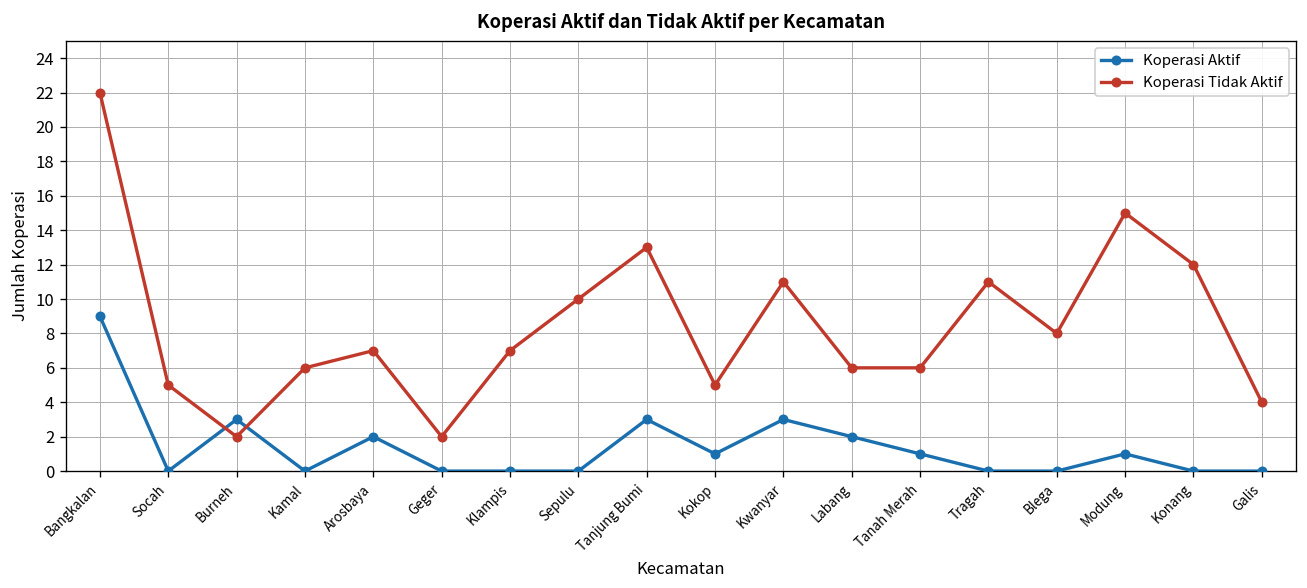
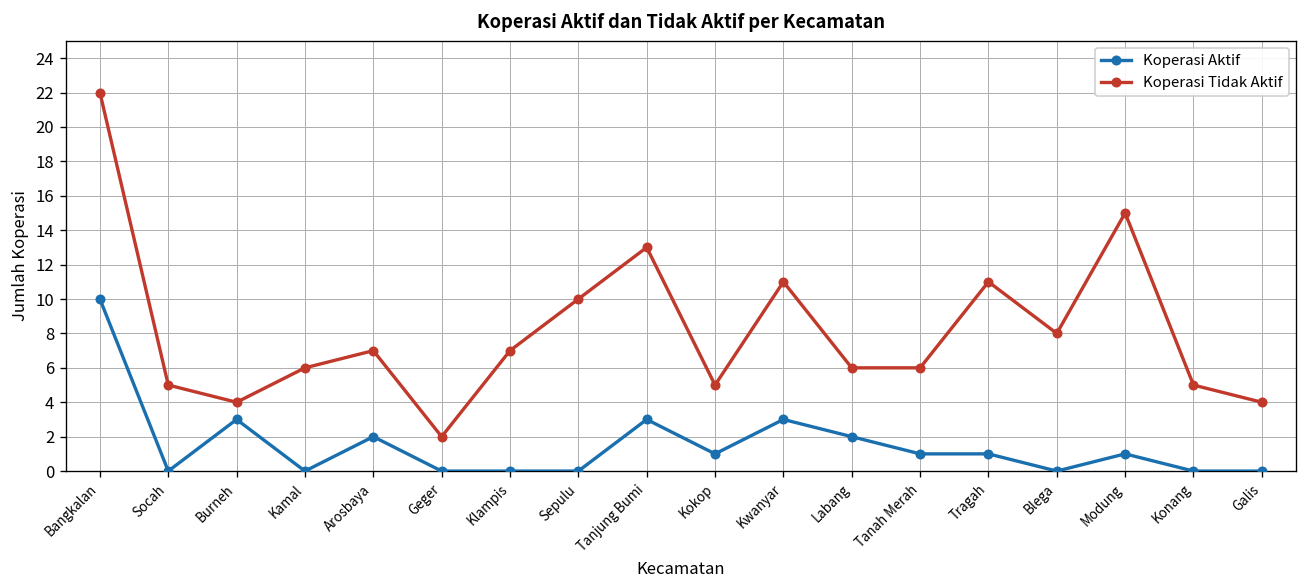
Koperasi Aktif, Bangkalan: 9 -> 10
Koperasi Tidak Aktif, Burneh: 2 -> 4
Koperasi Aktif, Tragah: 0 -> 1
Koperasi Tidak Aktif, Konang: 12 -> 5
